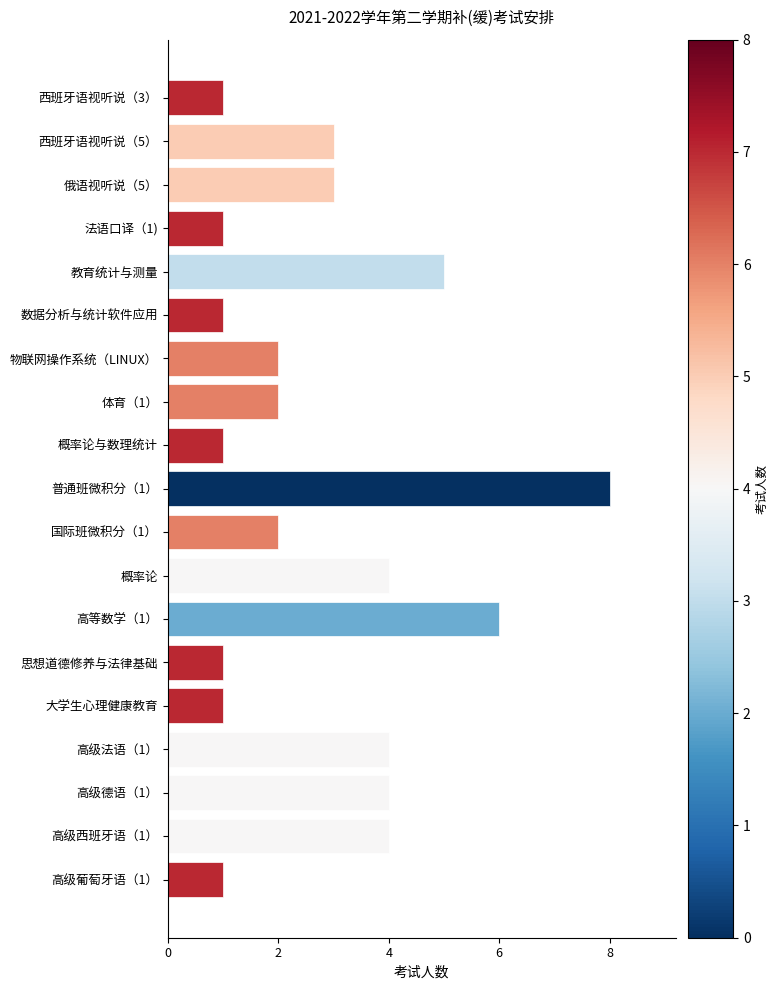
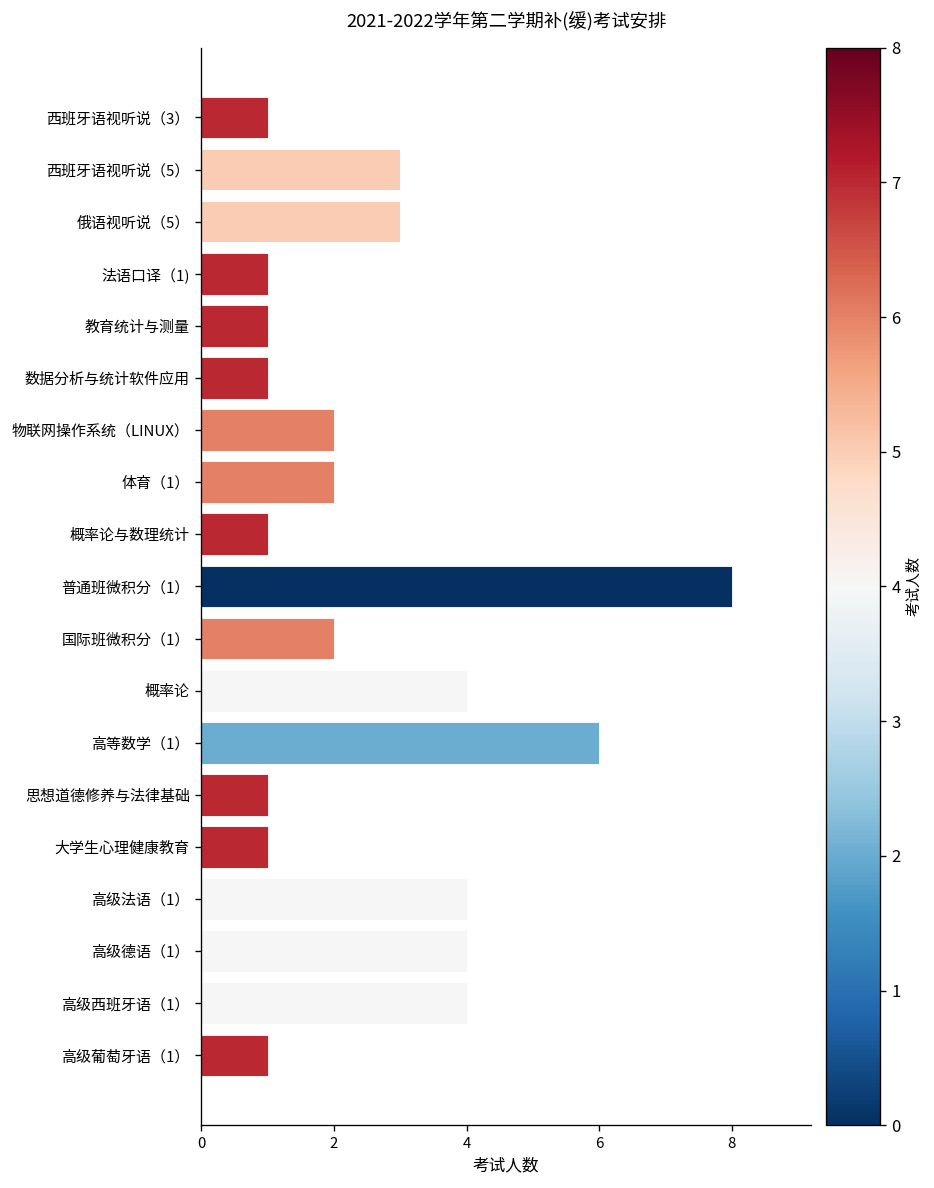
教育统计与测量: 5 -> 1
